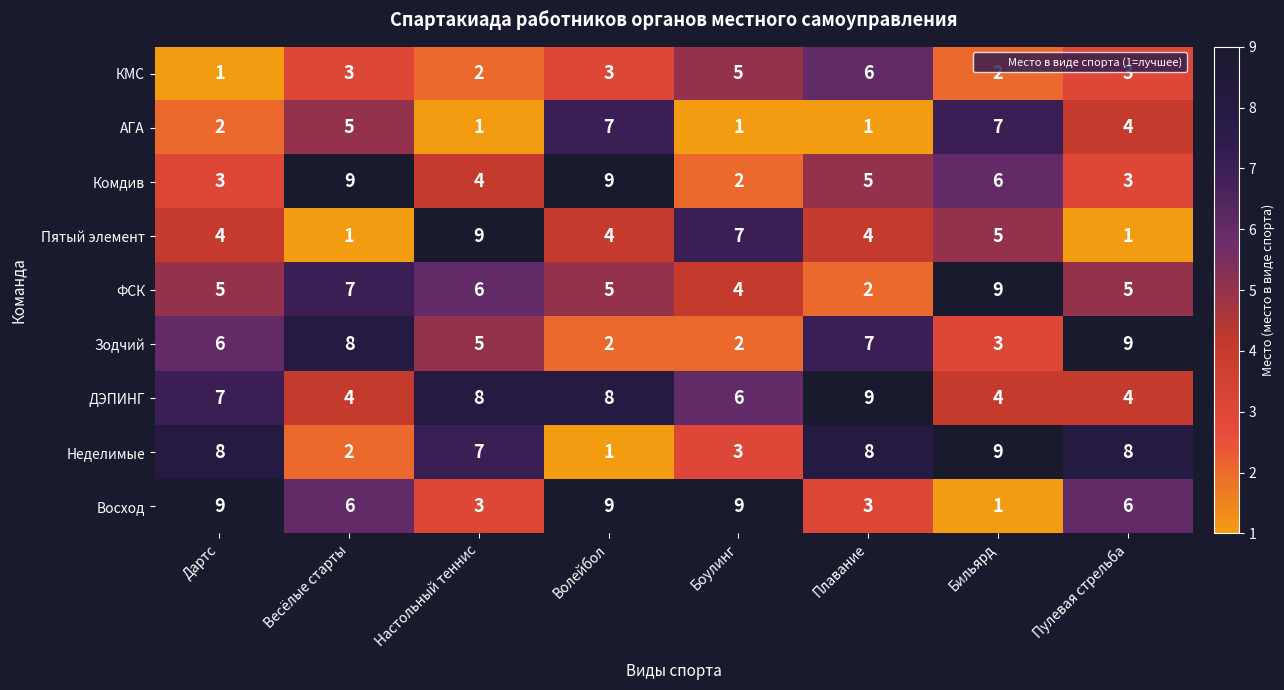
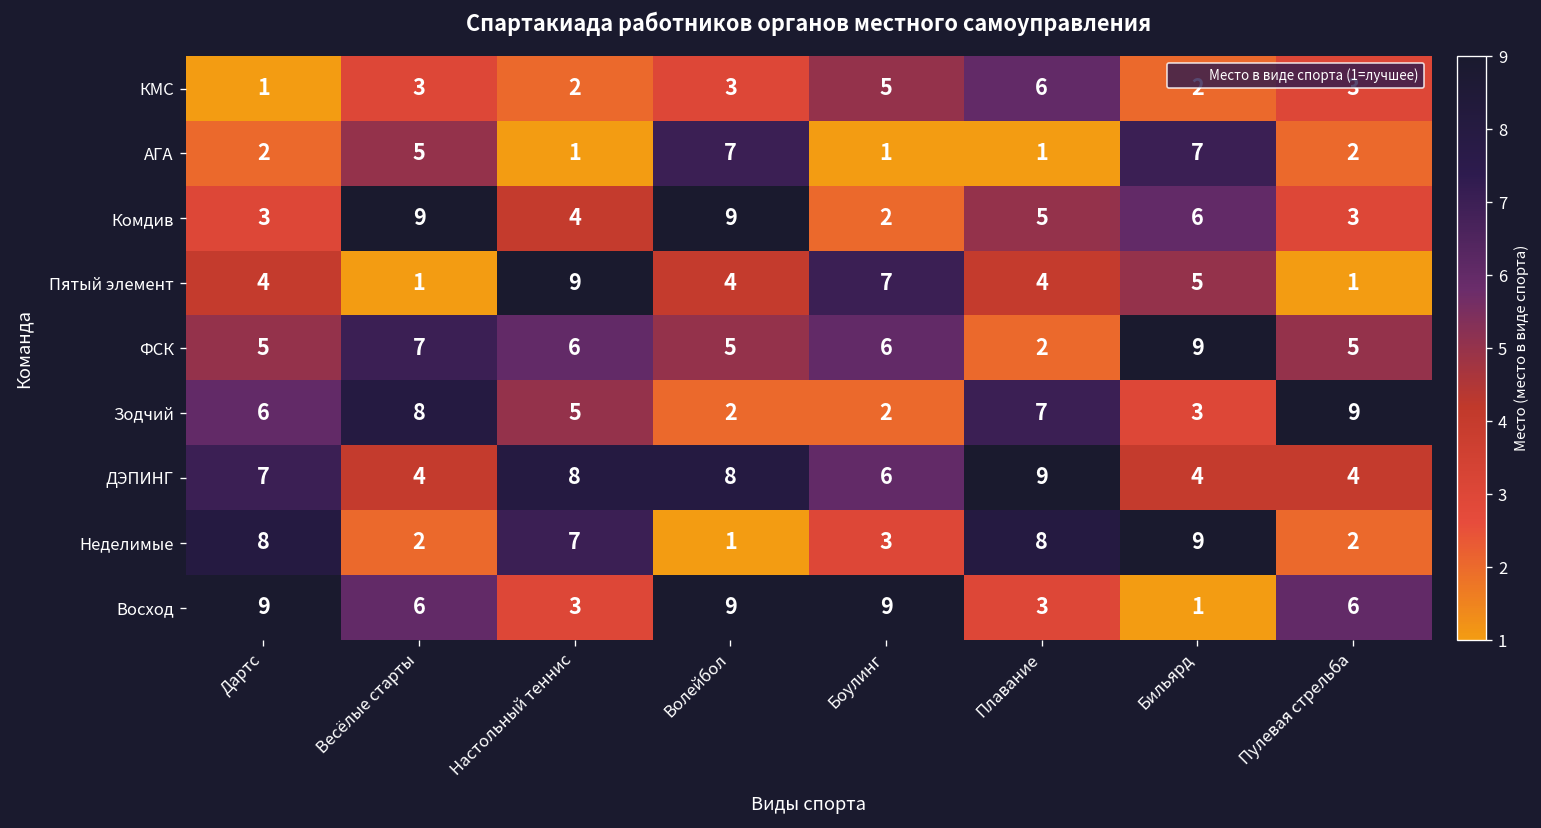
АГА, Пулевая стрельба: 4 -> 2
ФСК, Боулинг: 4 -> 6
Неделимые, Пулевая стрельба: 8 -> 2
